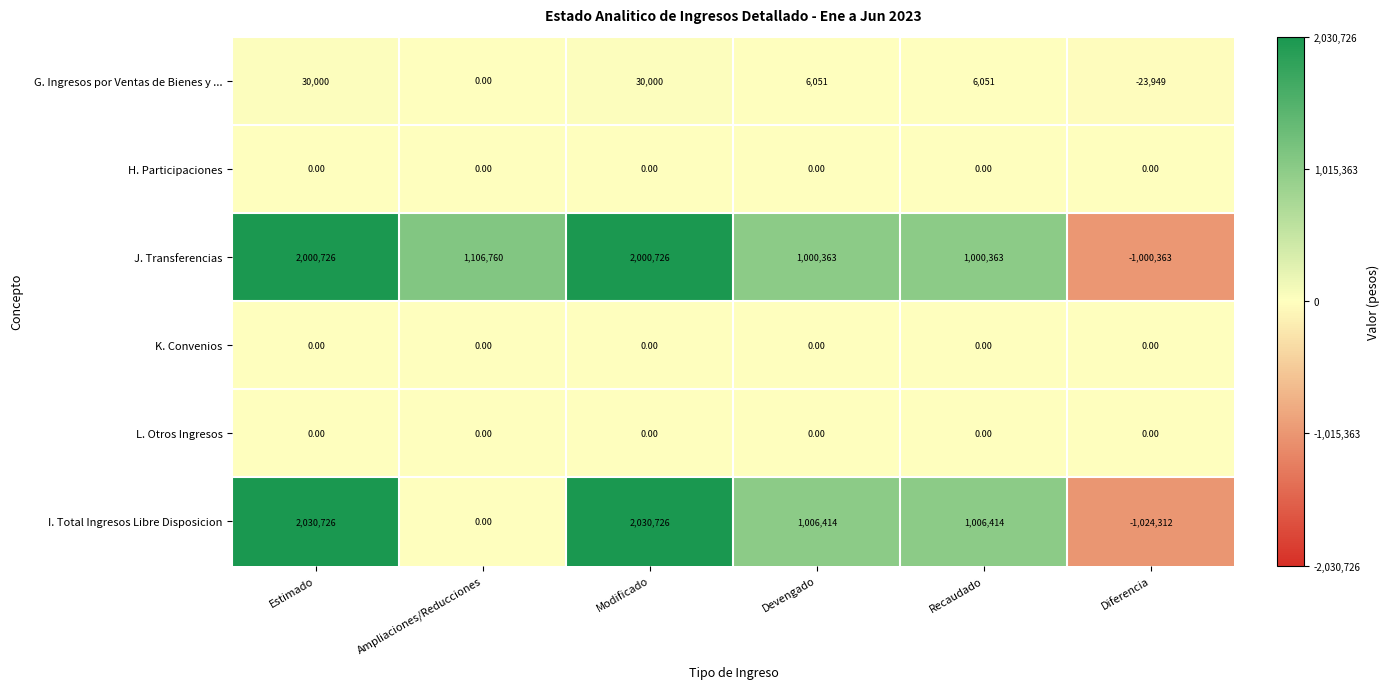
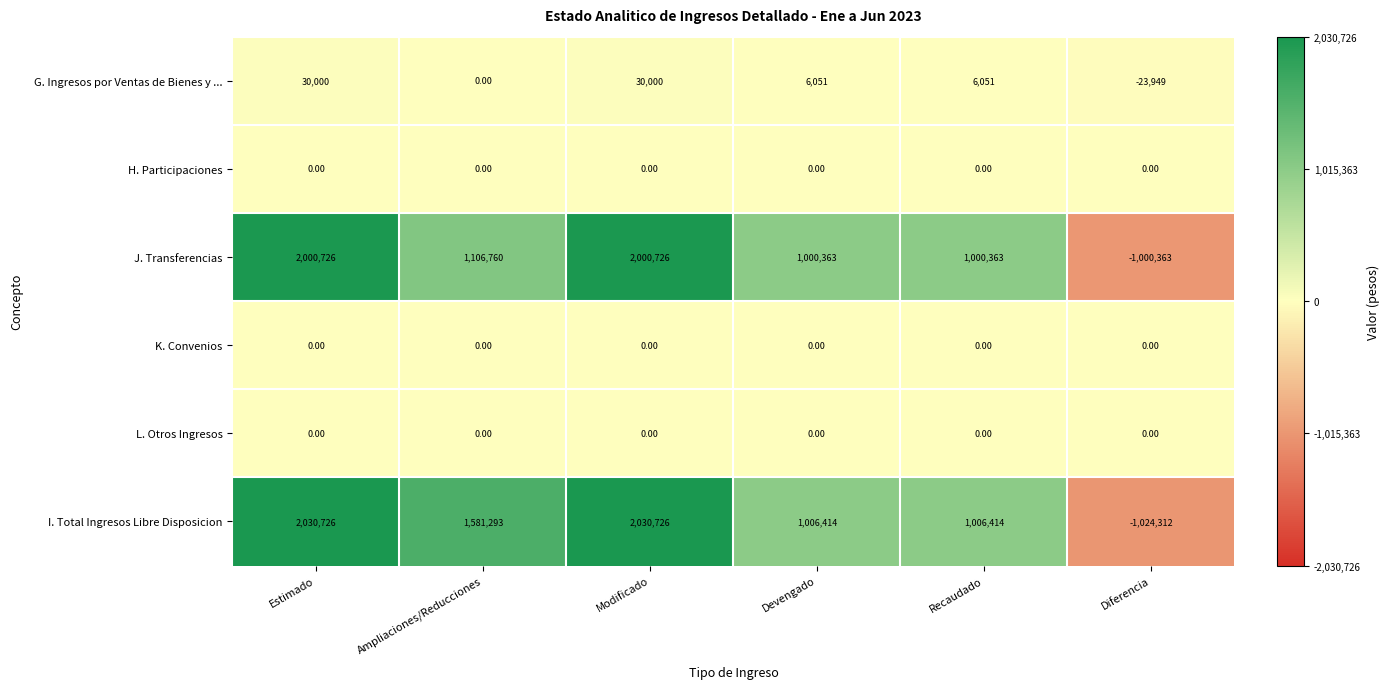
I. Total Ingresos Libre Disposicion, Ampliaciones/Reducciones: 0.00 -> 1,581,293
